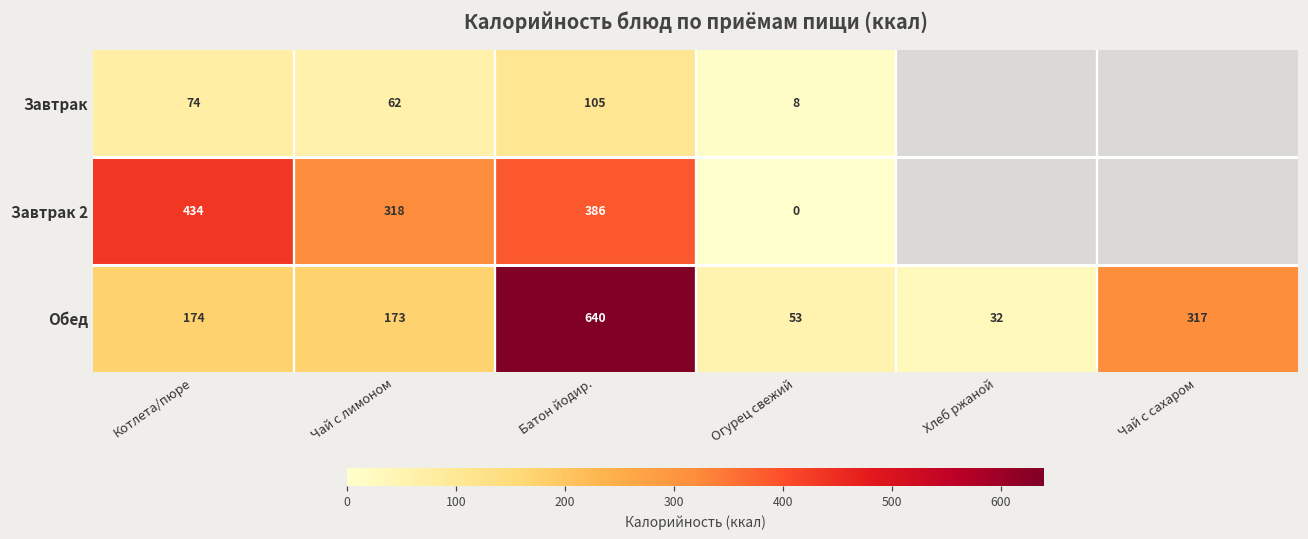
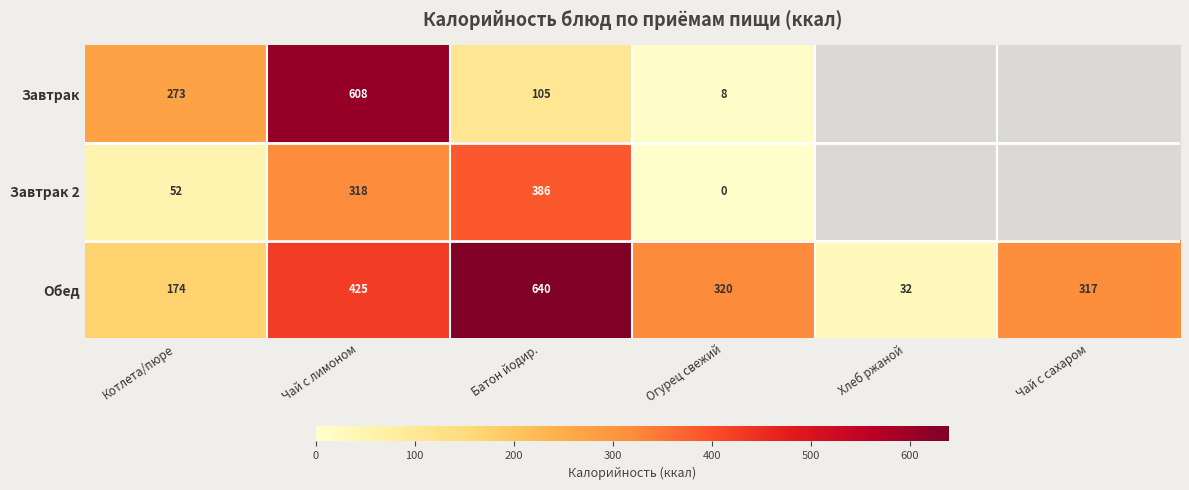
Завтрак, Котлета/пюре: 74 -> 273
Завтрак, Чай с лимоном: 62 -> 608
Завтрак 2, Котлета/пюре: 434 -> 52
Обед, Чай с лимоном: 173 -> 425
Обед, Огурец свежий: 53 -> 320
